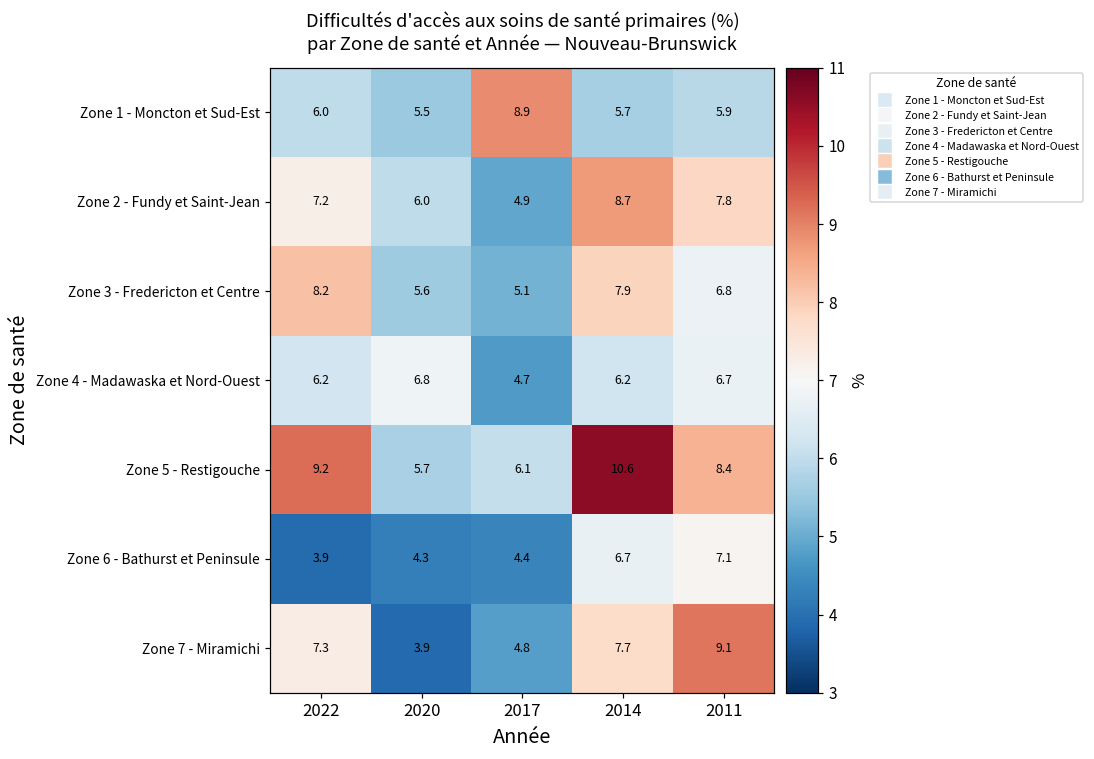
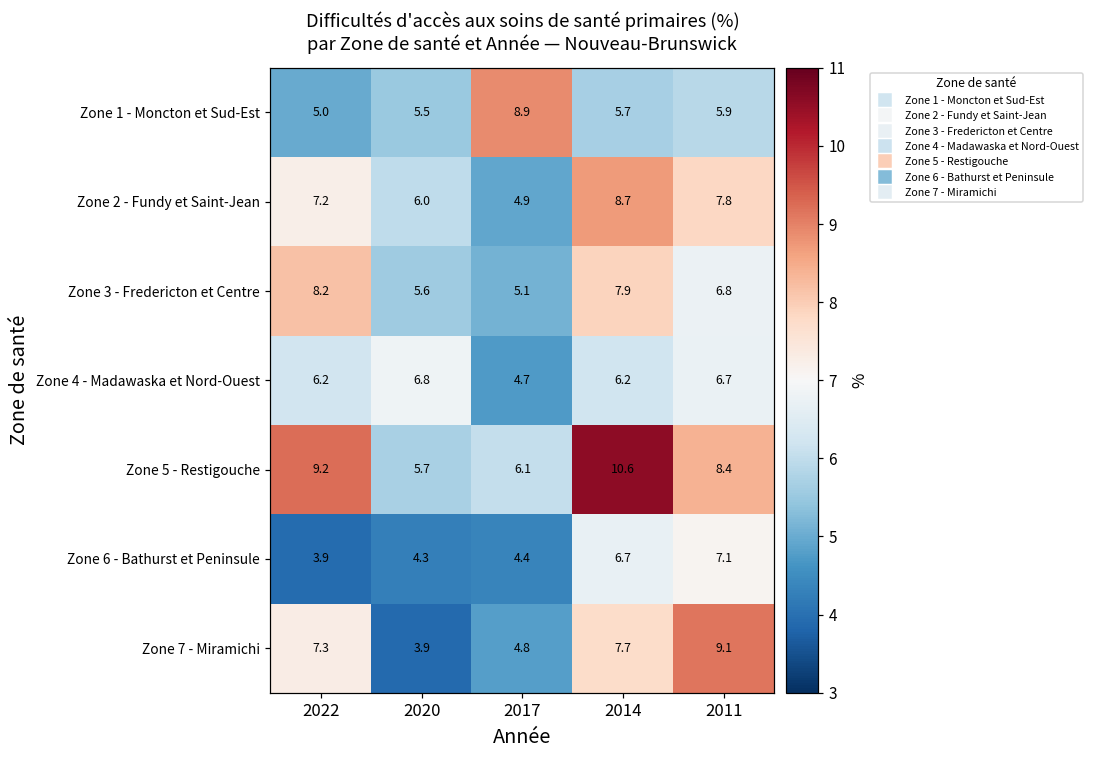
Zone 1 - Moncton et Sud-Est, 2022: 6.0 -> 5.0
